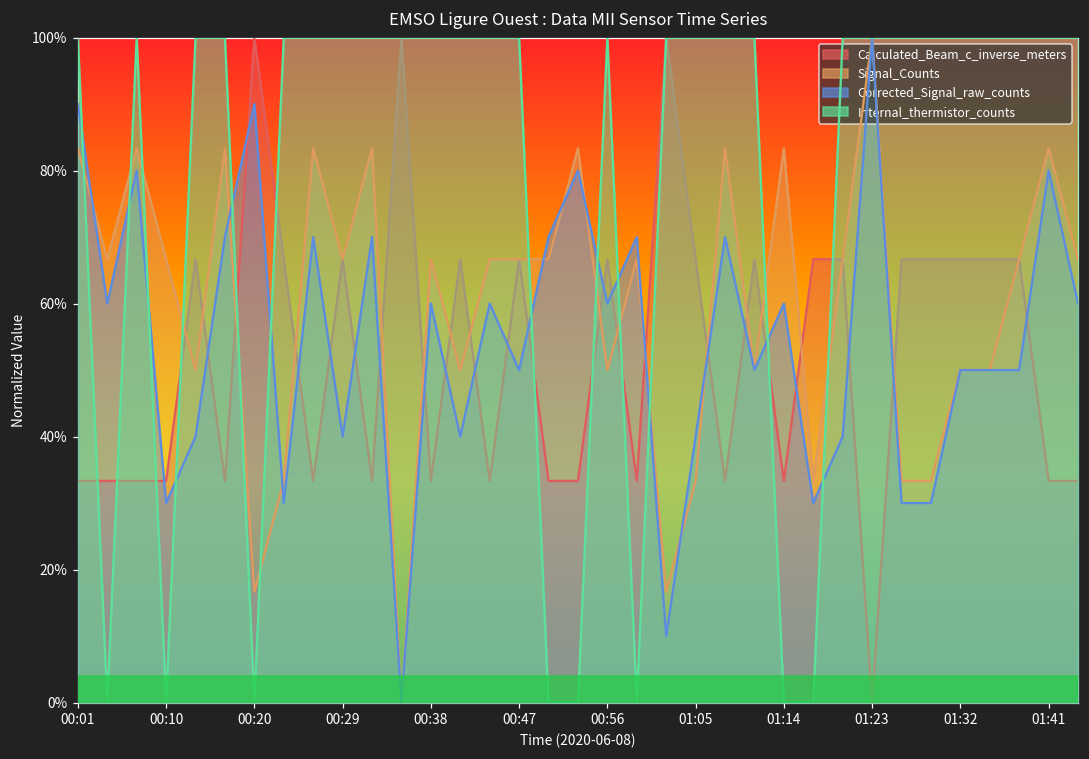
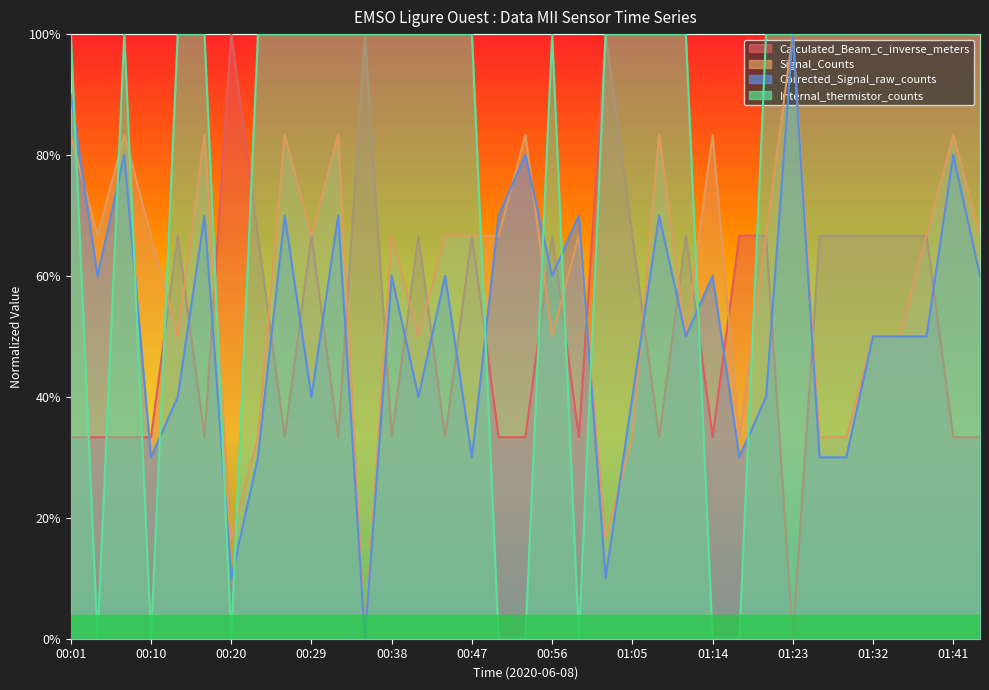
Corrected_Signal_raw_counts, 00:20: 90% -> 10%
Corrected_Signal_raw_counts, 00:47: 50% -> 30%
